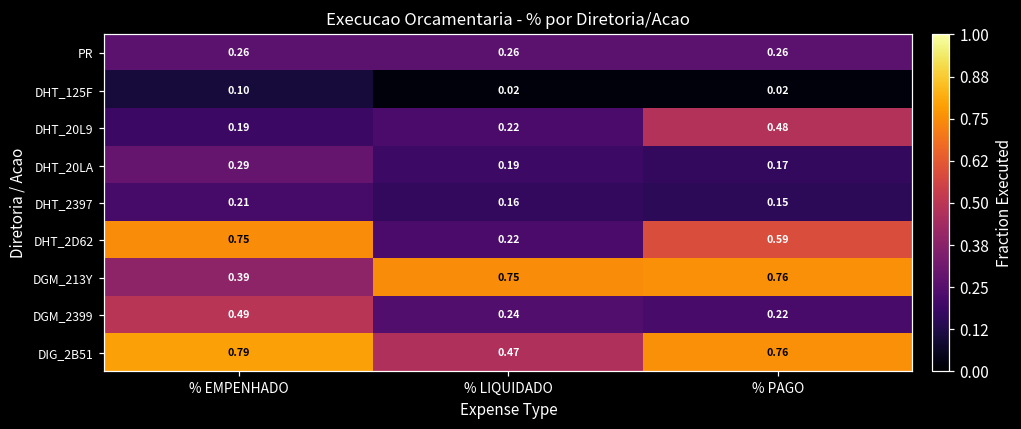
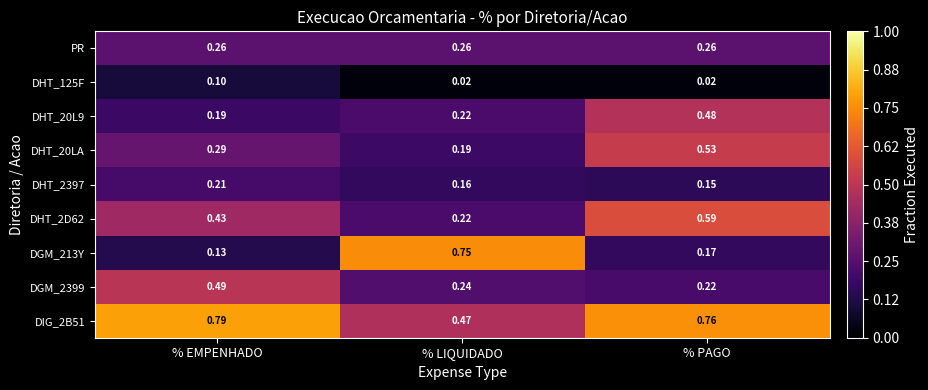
DHT_20LA, % PAGO: 0.17 -> 0.53
DHT_2D62, % EMPENHADO: 0.75 -> 0.43
DGM_213Y, % EMPENHADO: 0.39 -> 0.13
DGM_213Y, % PAGO: 0.76 -> 0.17
